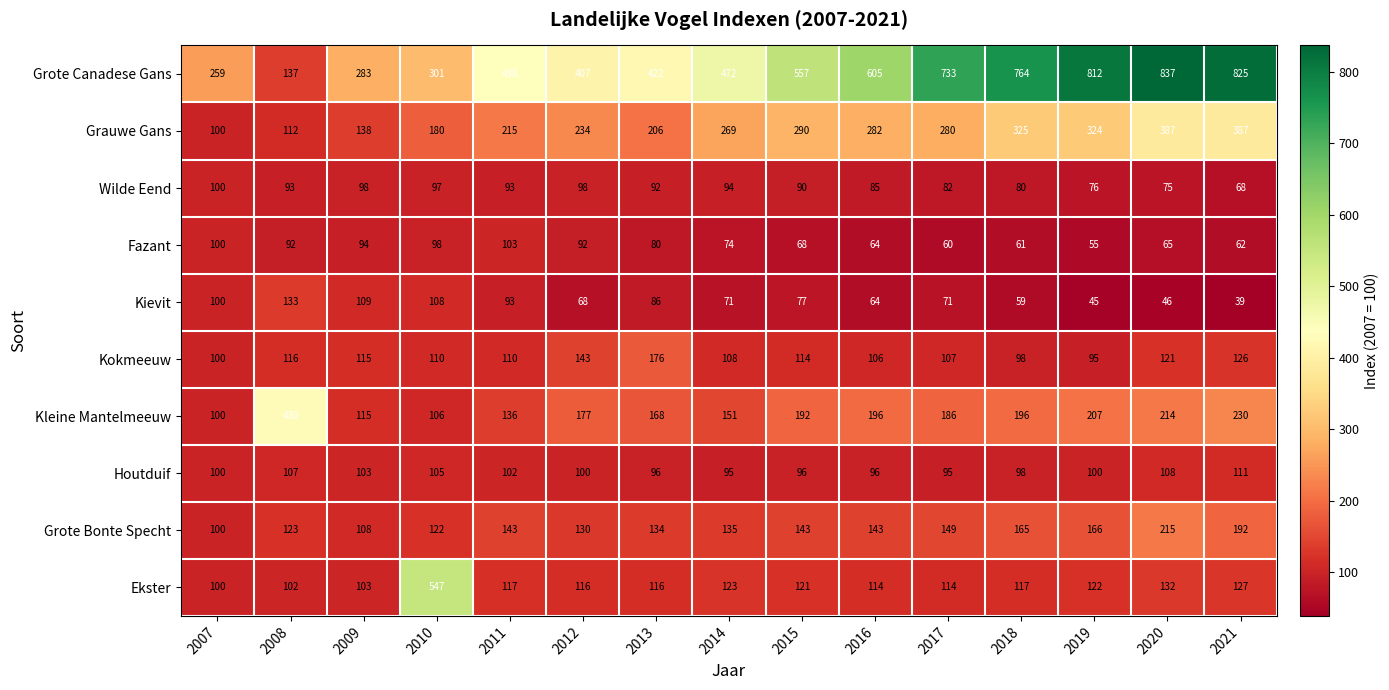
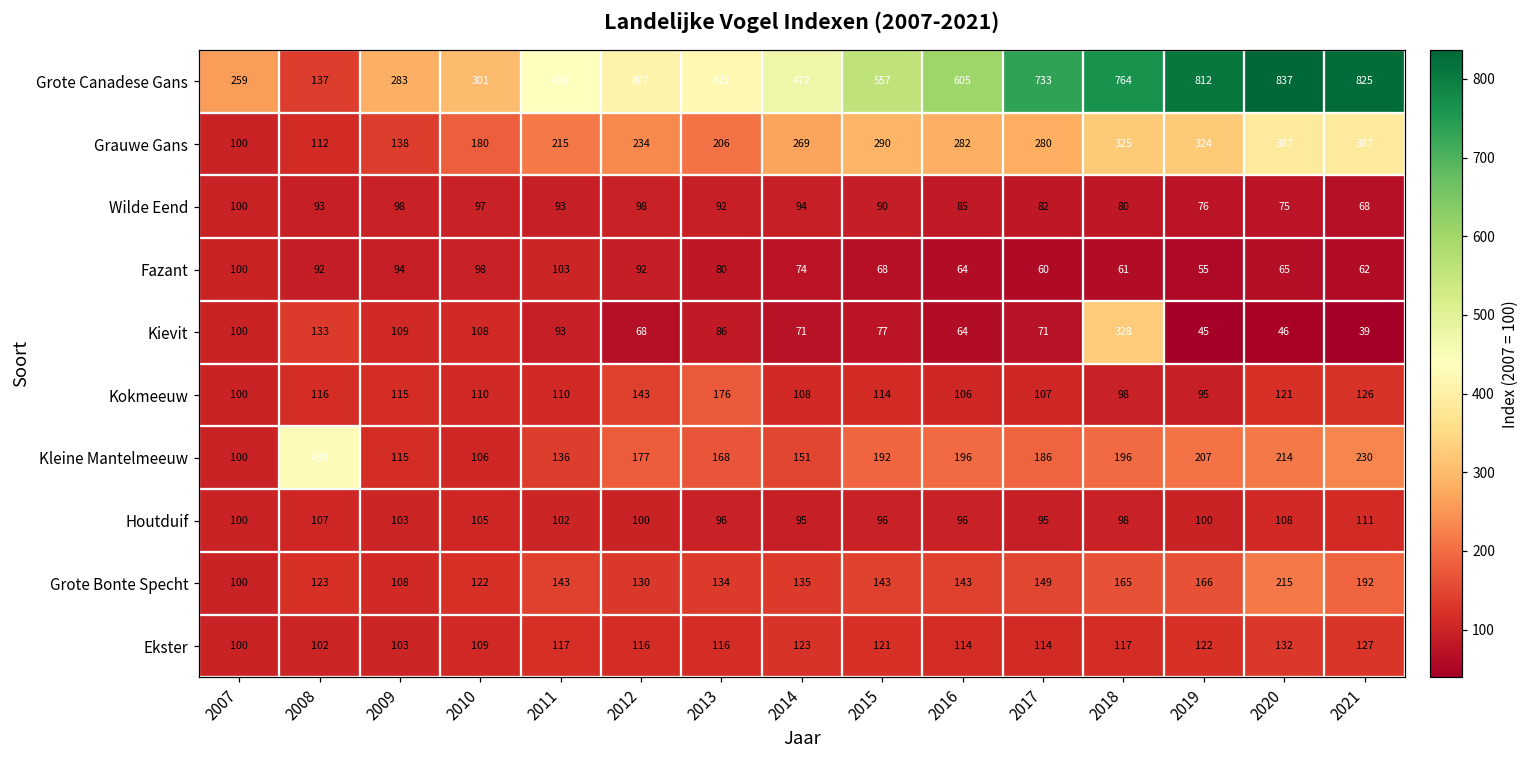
Kievit, 2018: 59 -> 328
Ekster, 2010: 547 -> 109
